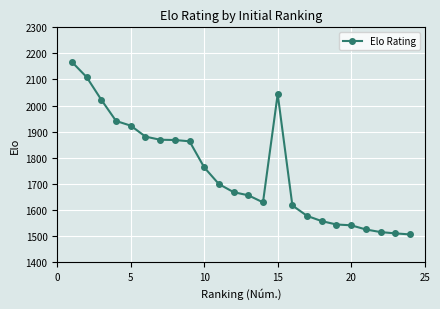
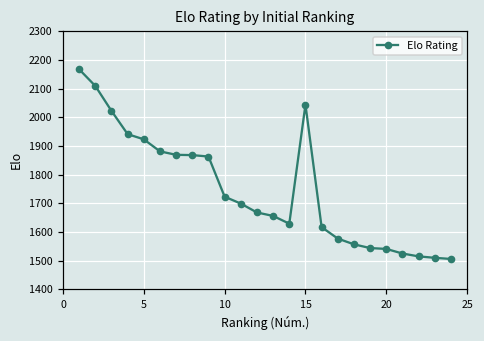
10: 1760 -> 1720
